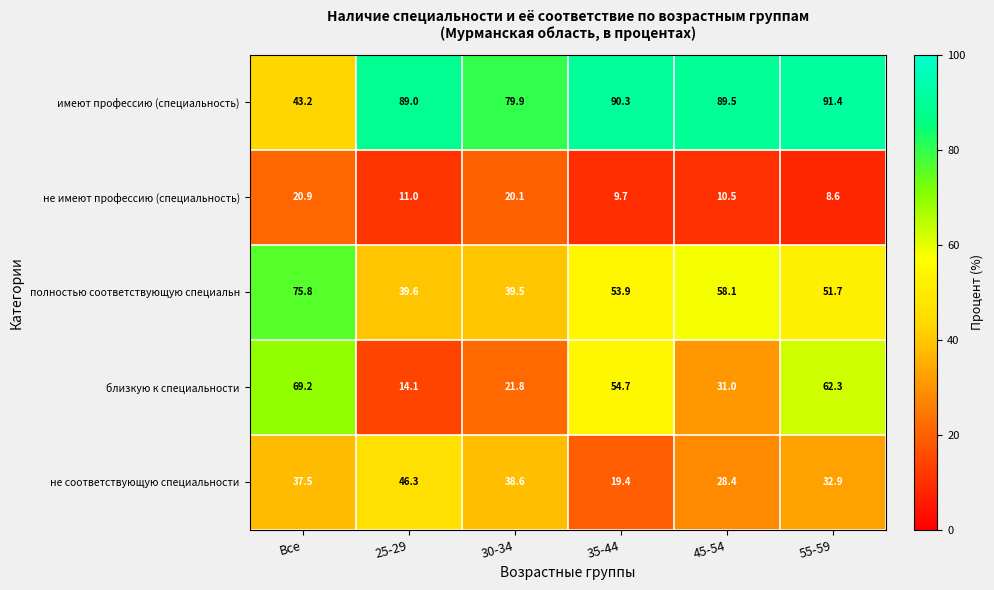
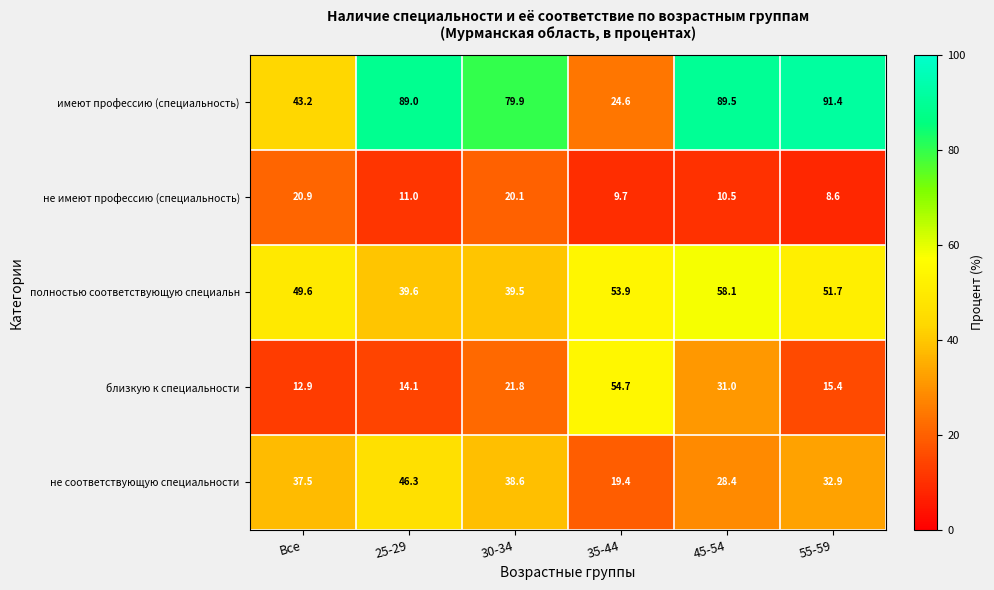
имеют профессию (специальность), 35-44: 90.3 -> 24.6
полностью соответствующую специальн, Все: 75.8 -> 49.6
близкую к специальности, Все: 69.2 -> 12.9
близкую к специальности, 55-59: 62.3 -> 15.4
